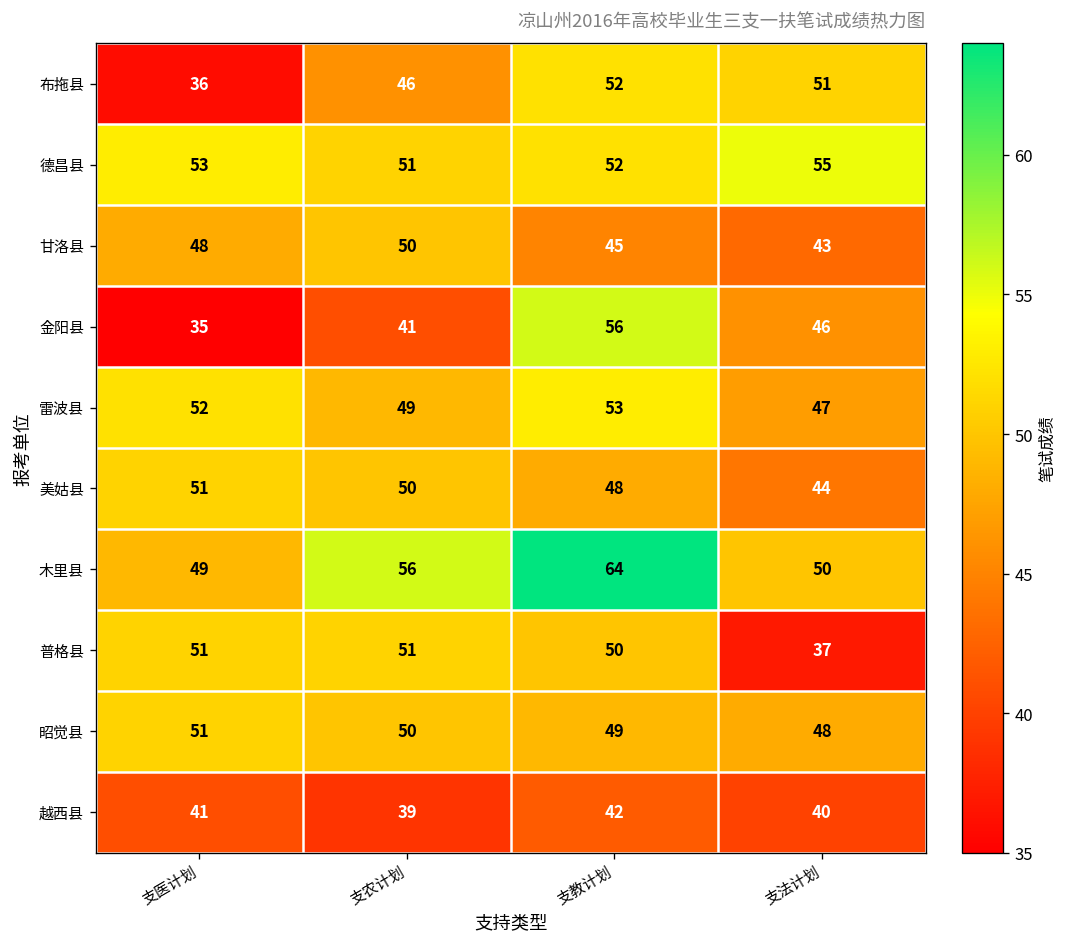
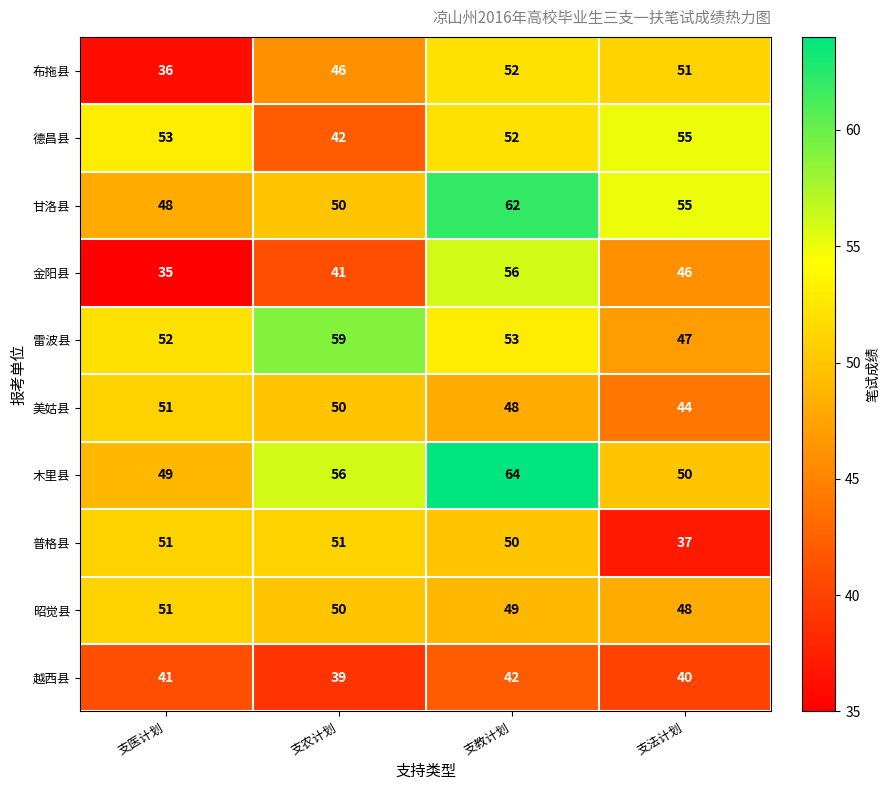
德昌县, 支农计划: 51 -> 42
甘洛县, 支教计划: 45 -> 62
甘洛县, 支法计划: 43 -> 55
雷波县, 支农计划: 49 -> 59
